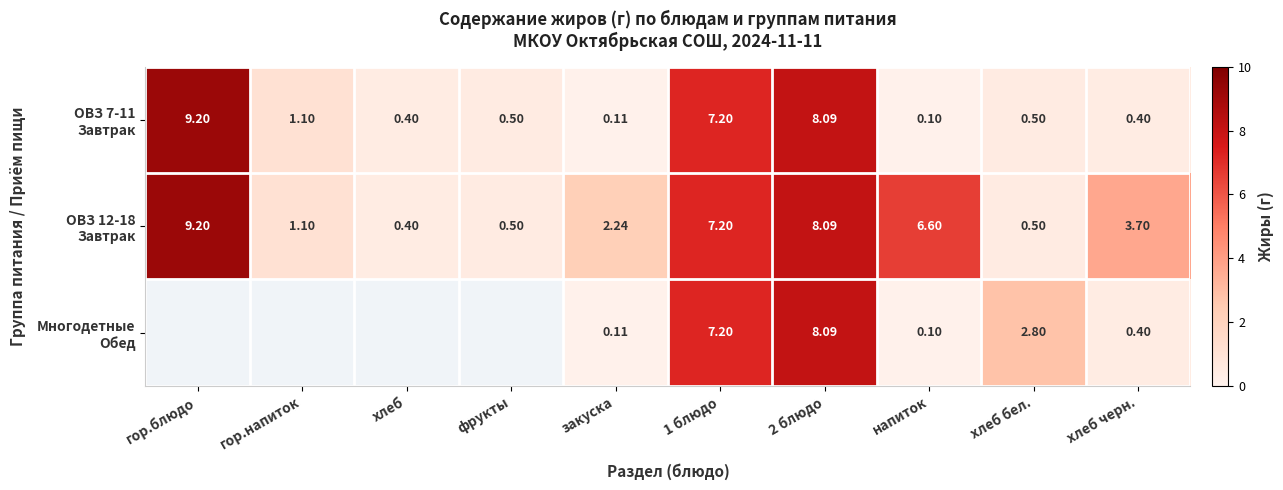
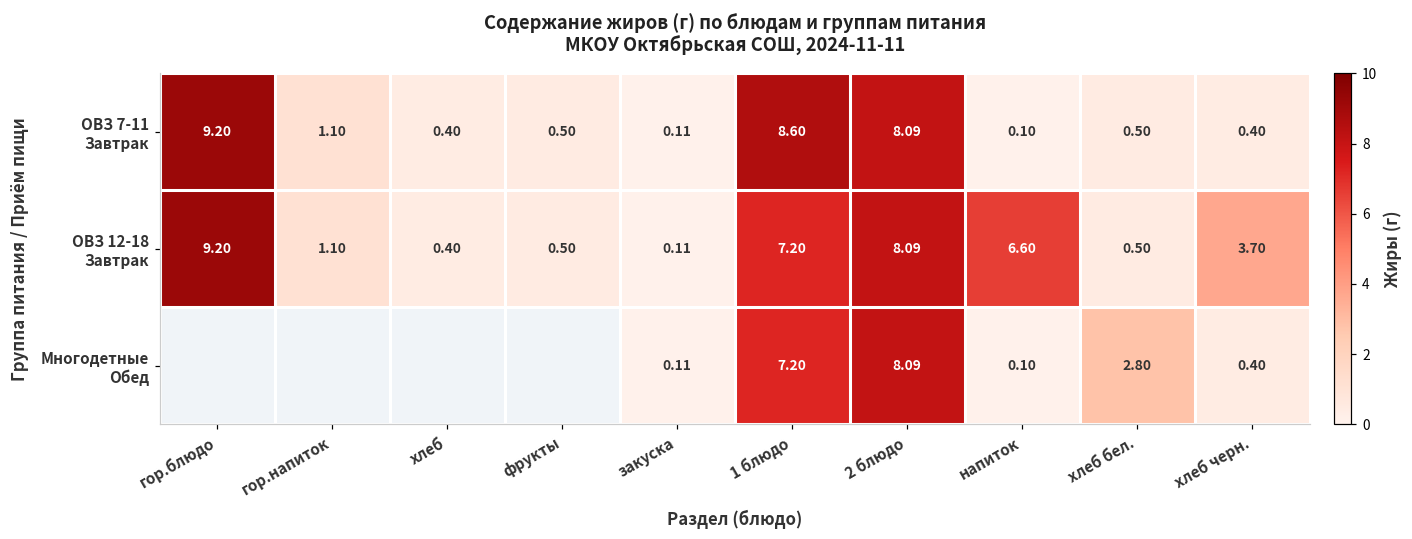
ОВЗ 7-11 Завтрак, 1 блюдо: 7.20 -> 8.60
ОВЗ 12-18 Завтрак, закуска: 2.24 -> 0.11
